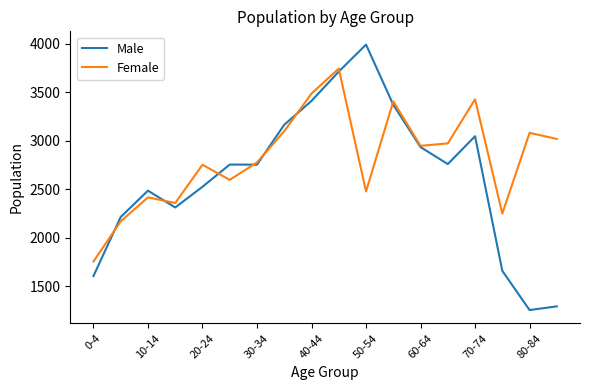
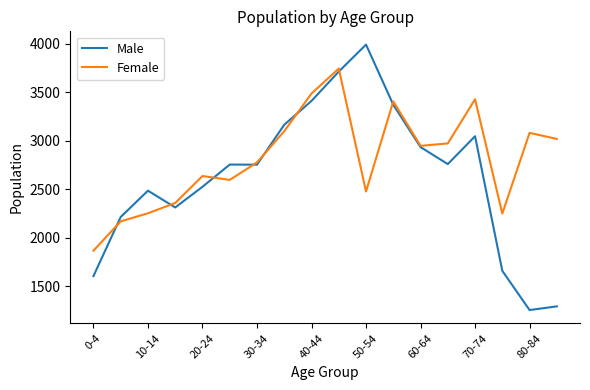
Female, 0-4: 1800 -> 1900
Female, 10-14: 2400 -> 2300
Female, 20-24: 2800 -> 2600
